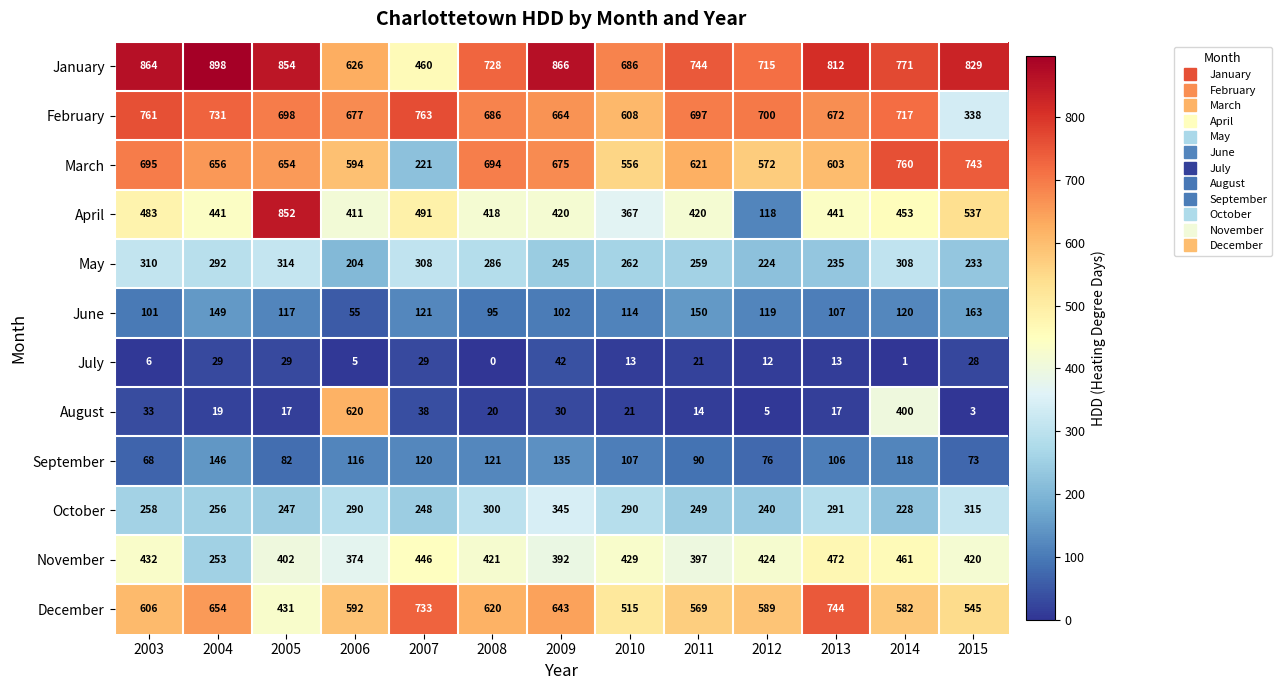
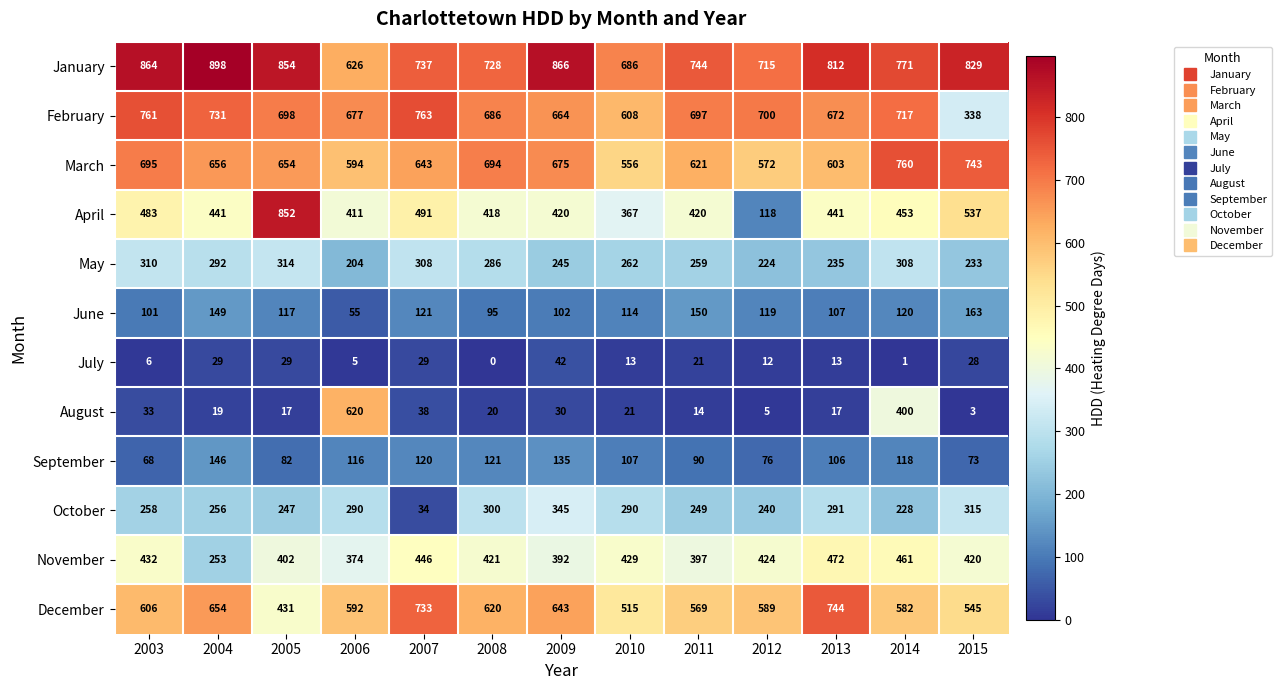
January, 2007: 460 -> 737
March, 2007: 221 -> 643
October, 2007: 248 -> 34
